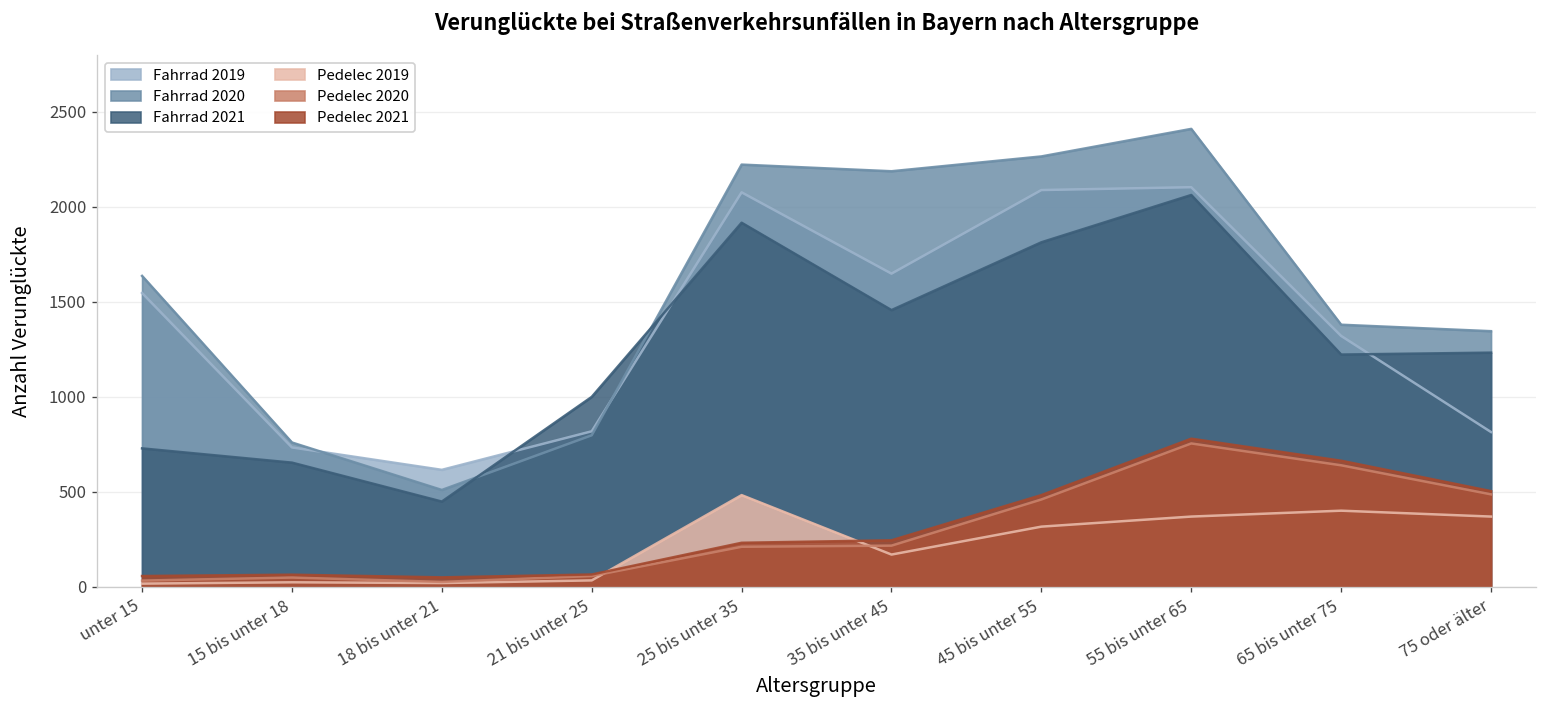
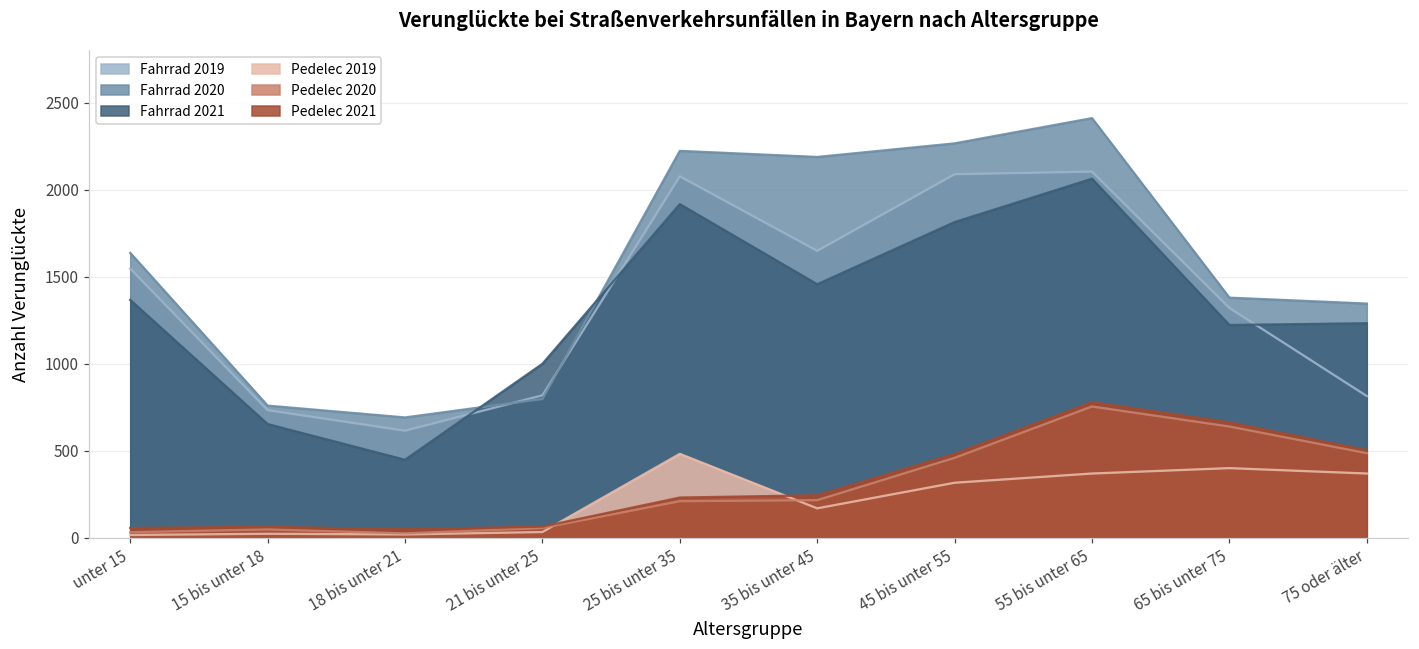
Fahrrad 2021, unter 15: 730 -> 1370
Fahrrad 2020, 18 bis unter 21: 510 -> 690
